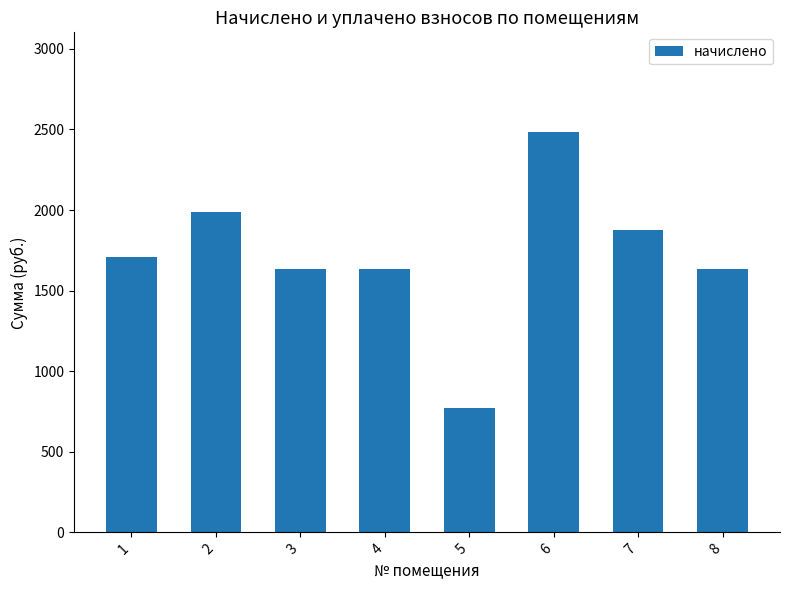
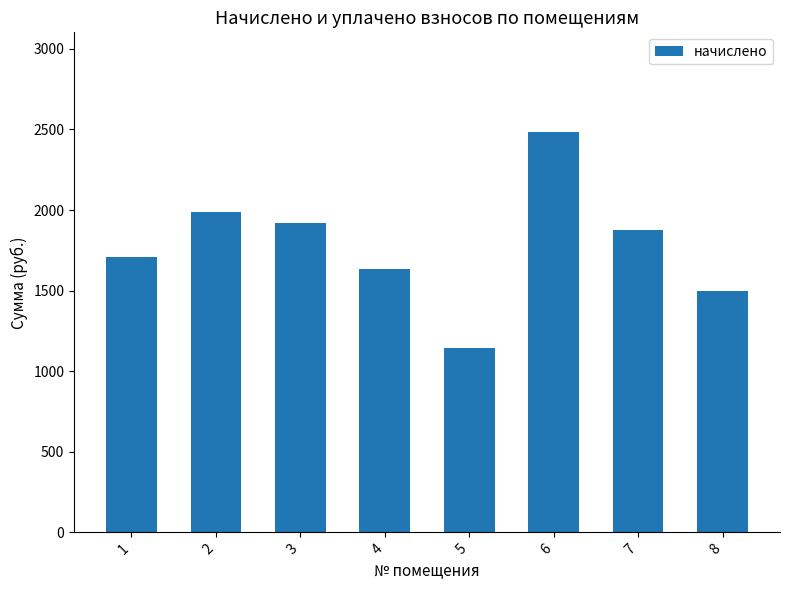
3: 1640 -> 1920
5: 770 -> 1140
8: 1640 -> 1500
